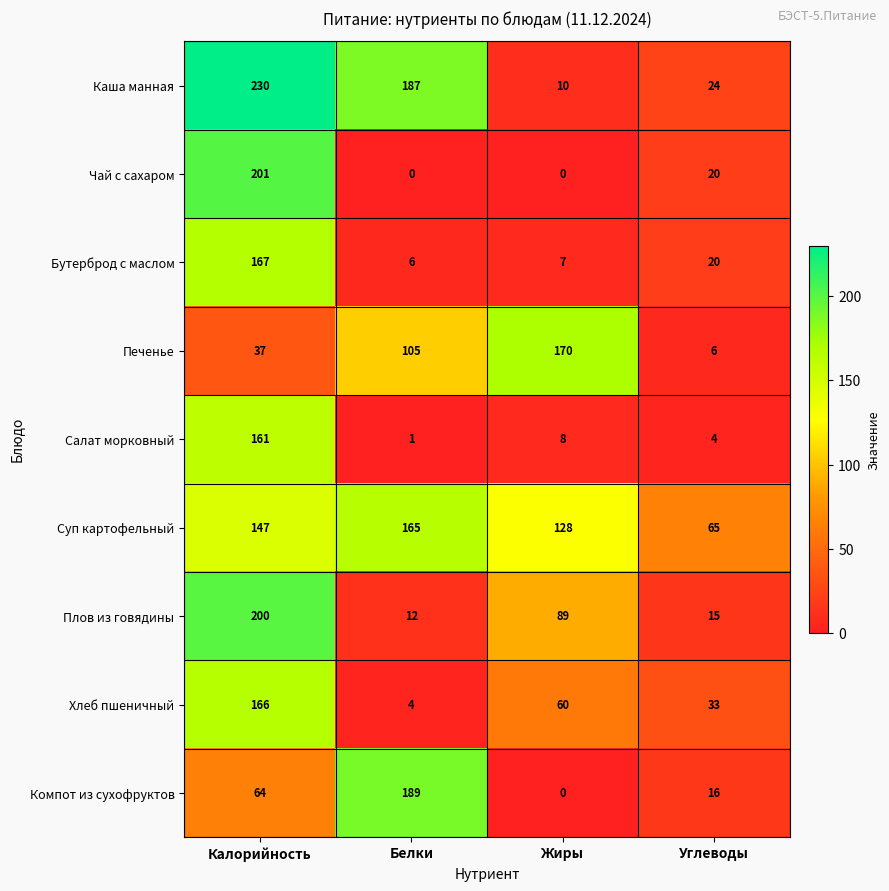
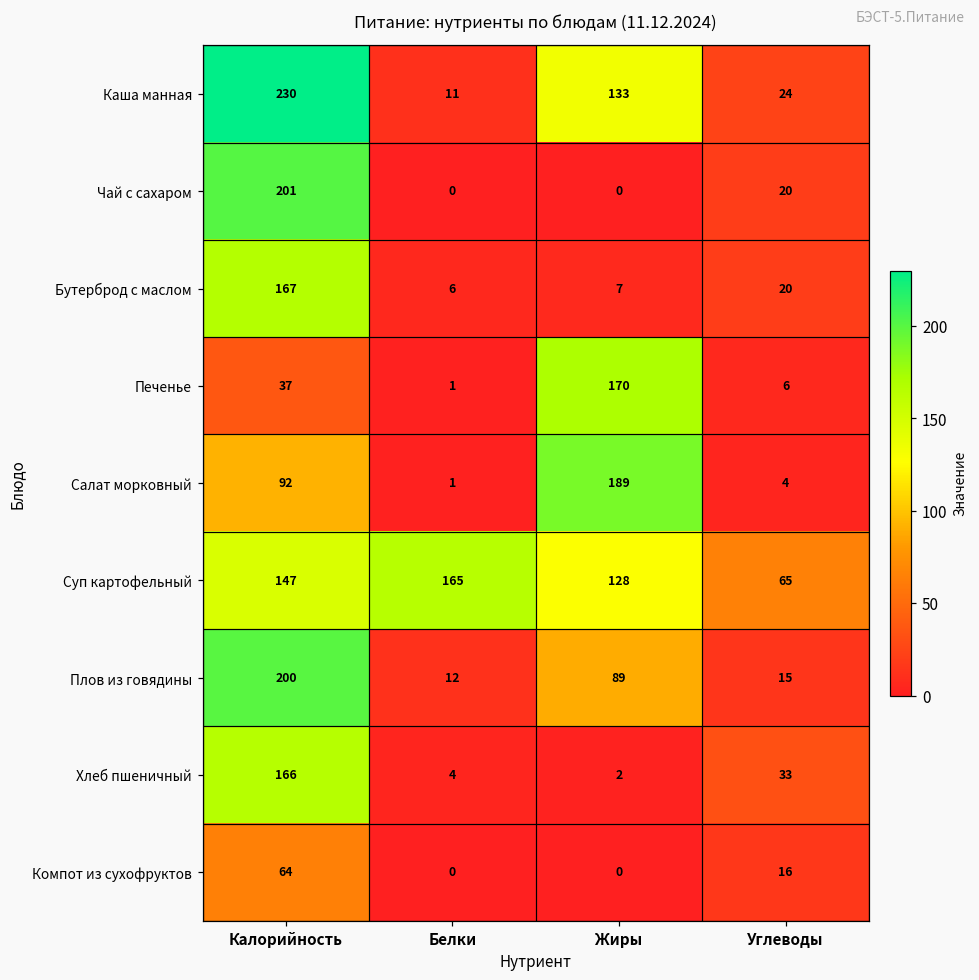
Каша манная, Белки: 187 -> 11
Каша манная, Жиры: 10 -> 133
Печенье, Белки: 105 -> 1
Салат морковный, Калорийность: 161 -> 92
Салат морковный, Жиры: 8 -> 189
Хлеб пшеничный, Жиры: 60 -> 2
Компот из сухофруктов, Белки: 189 -> 0
